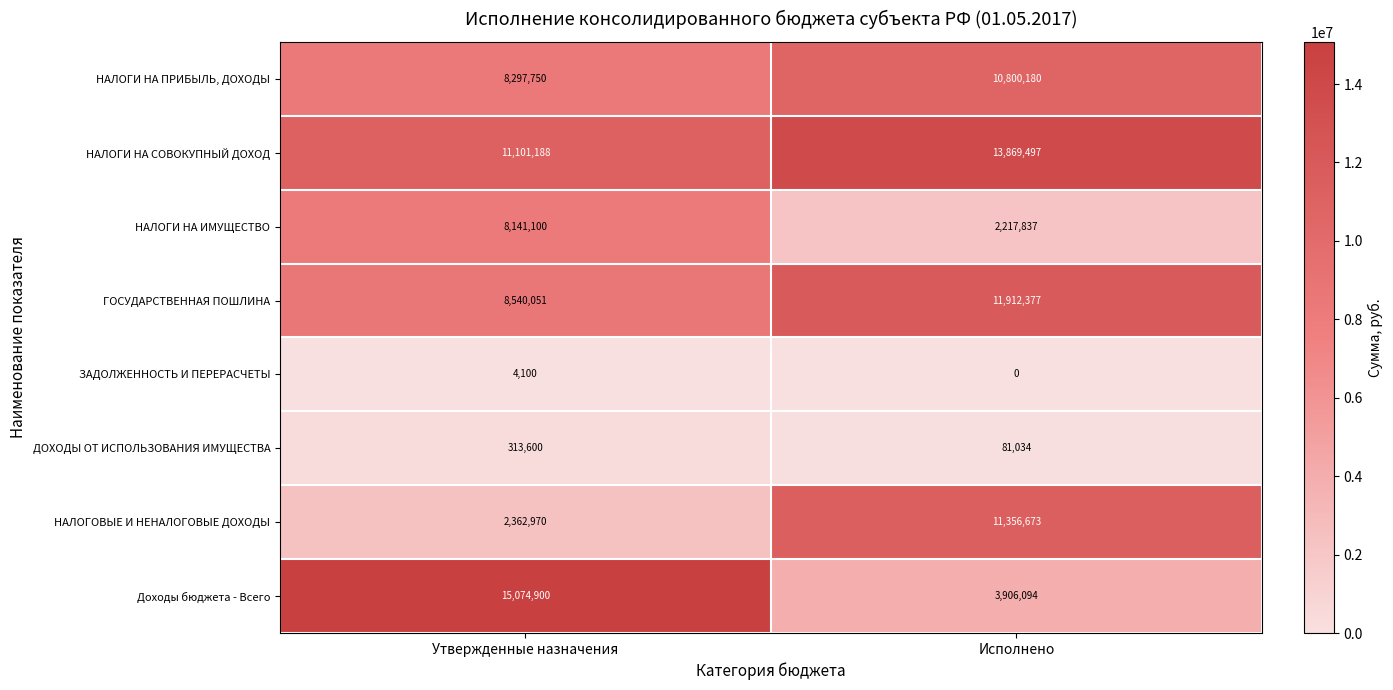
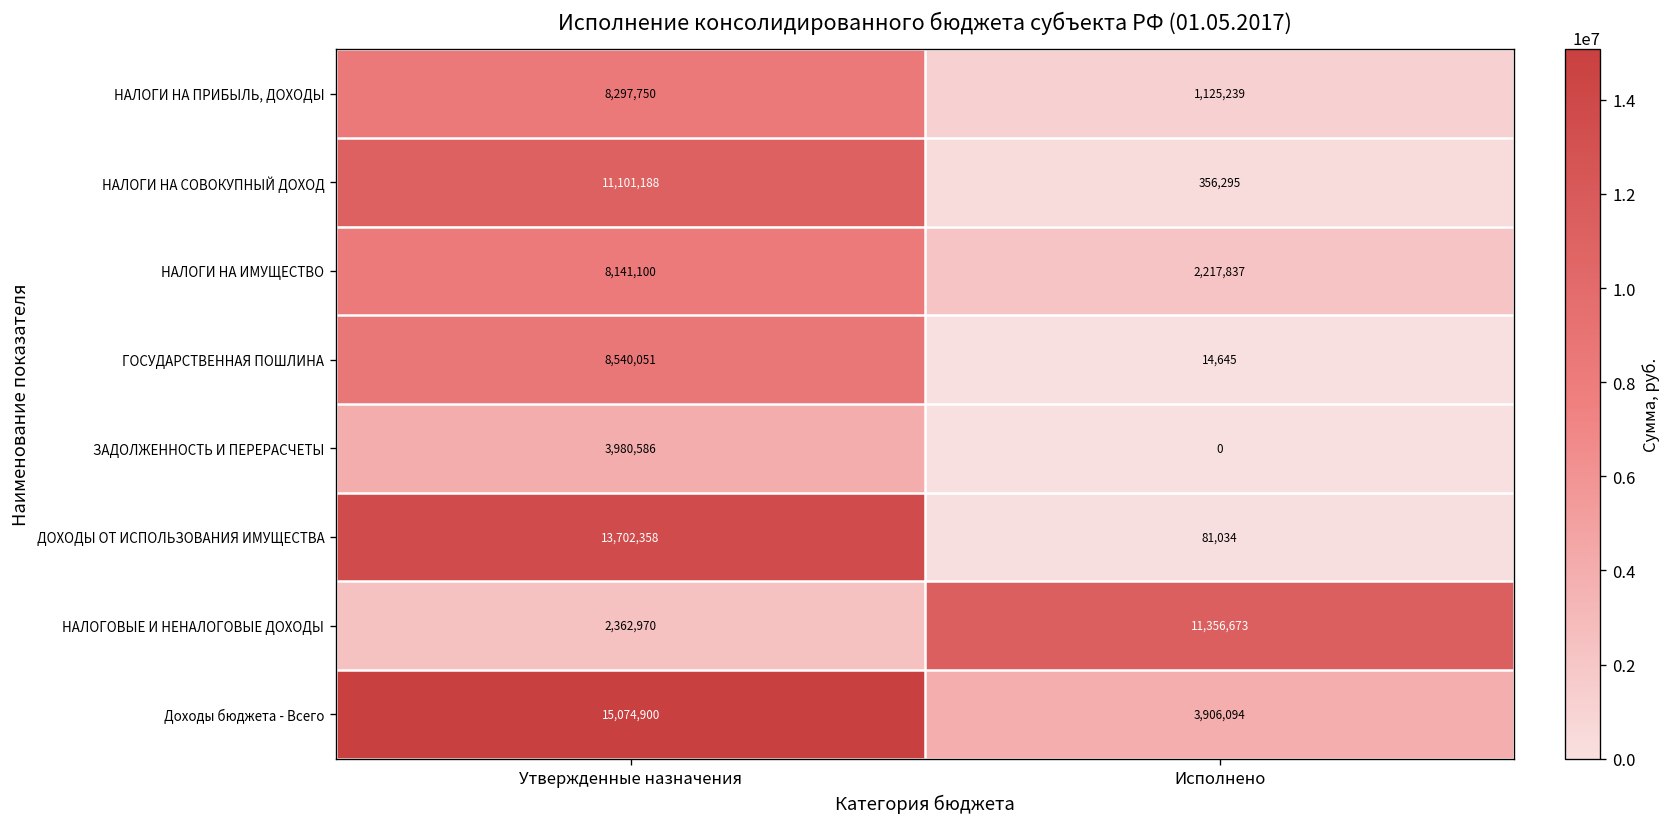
НАЛОГИ НА ПРИБЫЛЬ, ДОХОДЫ, Исполнено: 10,800,180 -> 1,125,239
НАЛОГИ НА СОВОКУПНЫЙ ДОХОД, Исполнено: 13,869,497 -> 356,295
ГОСУДАРСТВЕННАЯ ПОШЛИНА, Исполнено: 11,912,377 -> 14,645
ЗАДОЛЖЕННОСТЬ И ПЕРЕРАСЧЕТЫ, Утвержденные назначения: 4,100 -> 3,980,586
ДОХОДЫ ОТ ИСПОЛЬЗОВАНИЯ ИМУЩЕСТВА, Утвержденные назначения: 313,600 -> 13,702,358
